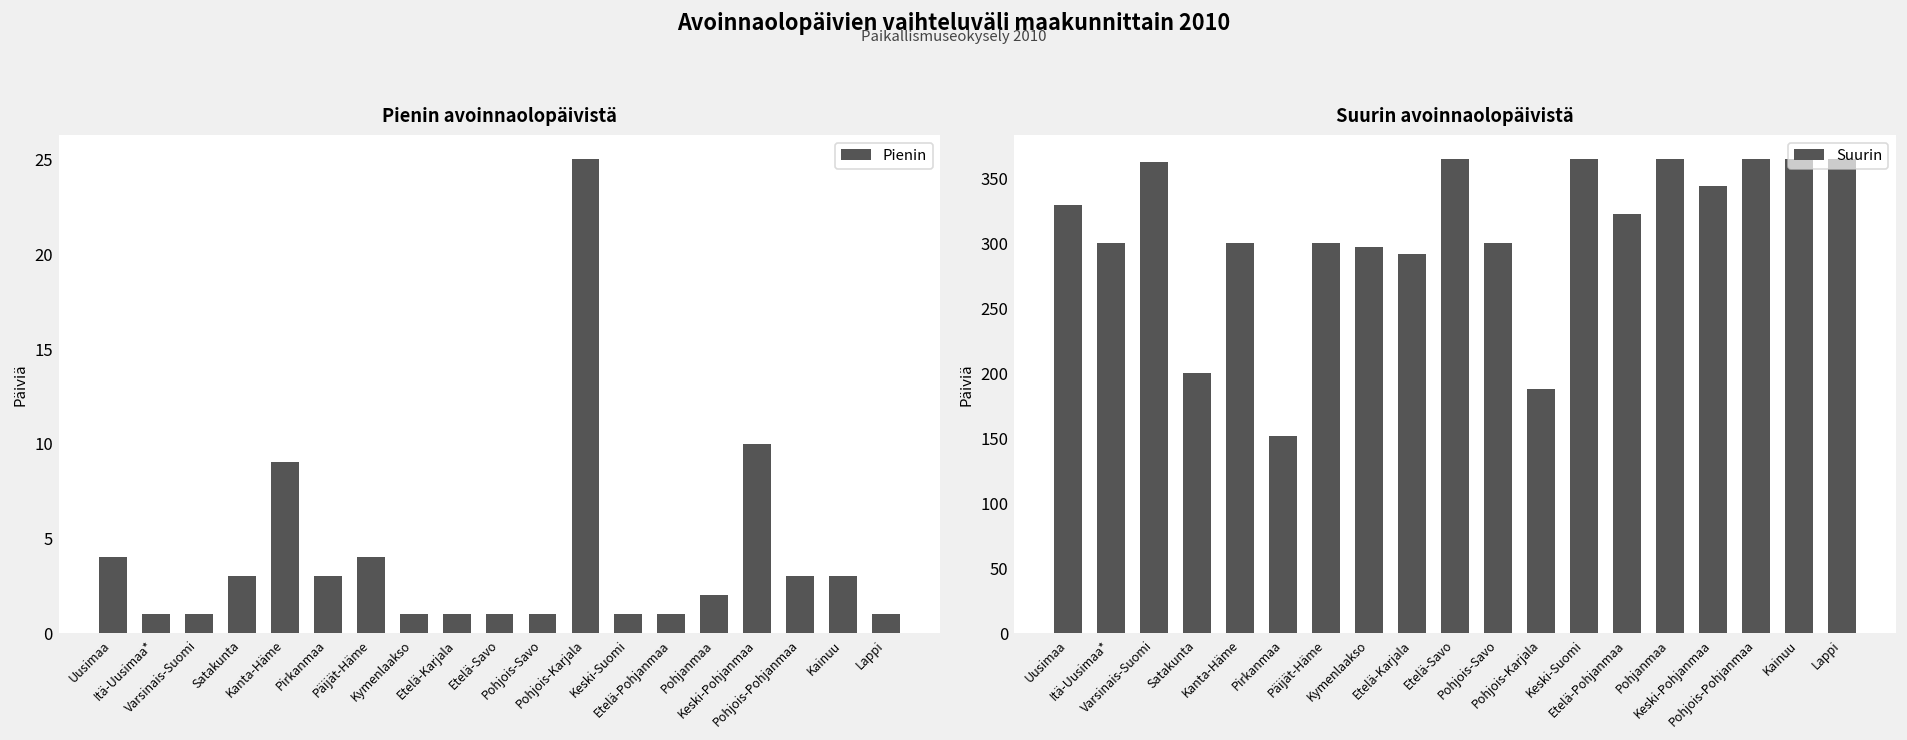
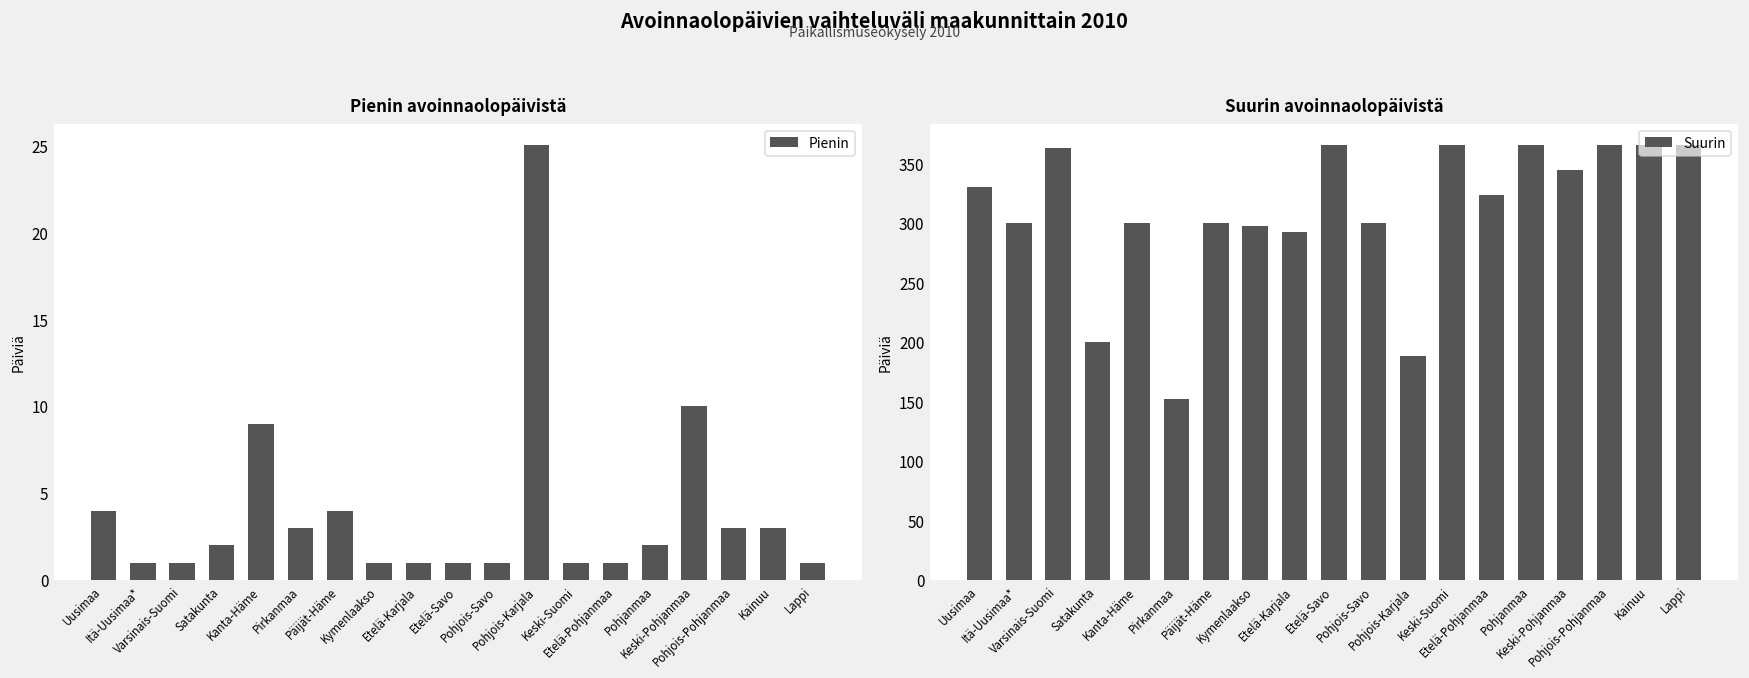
Pienin avoinnaolopäivistä, Satakunta: 3 -> 2
